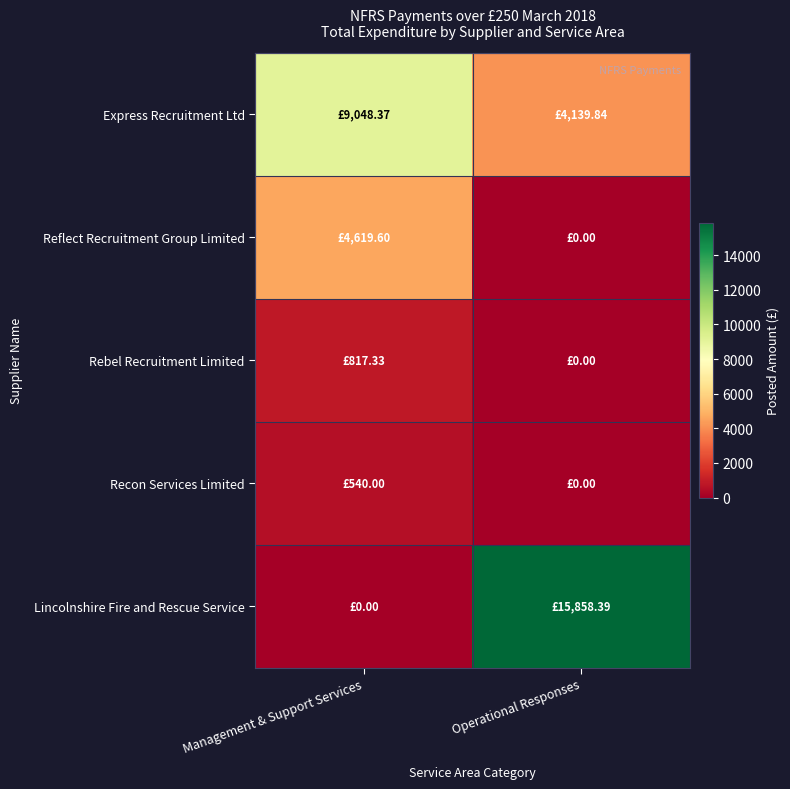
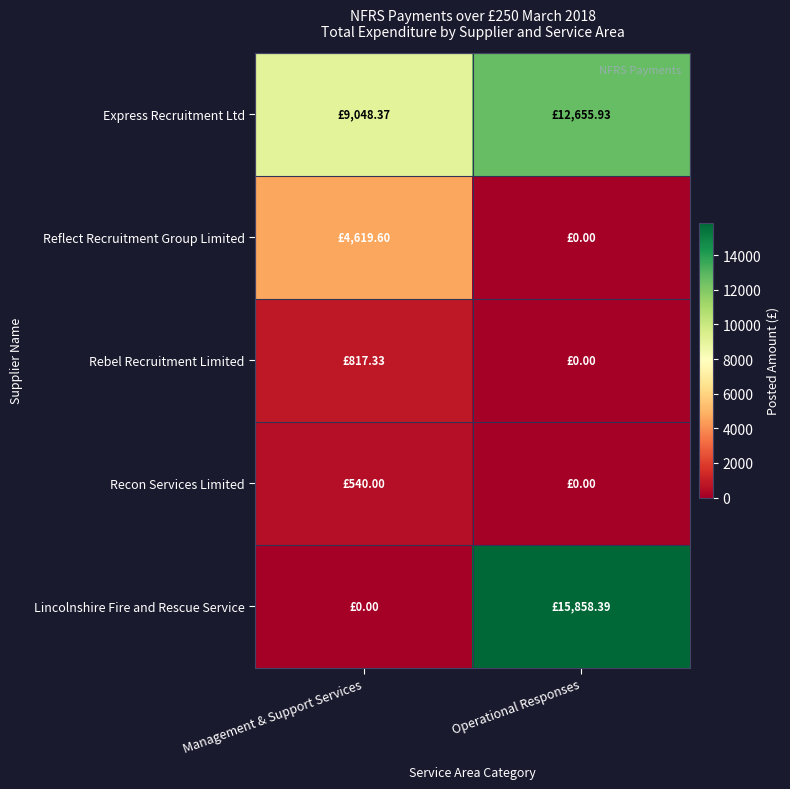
Express Recruitment Ltd, Operational Responses: £4,139.84 -> £12,655.93
